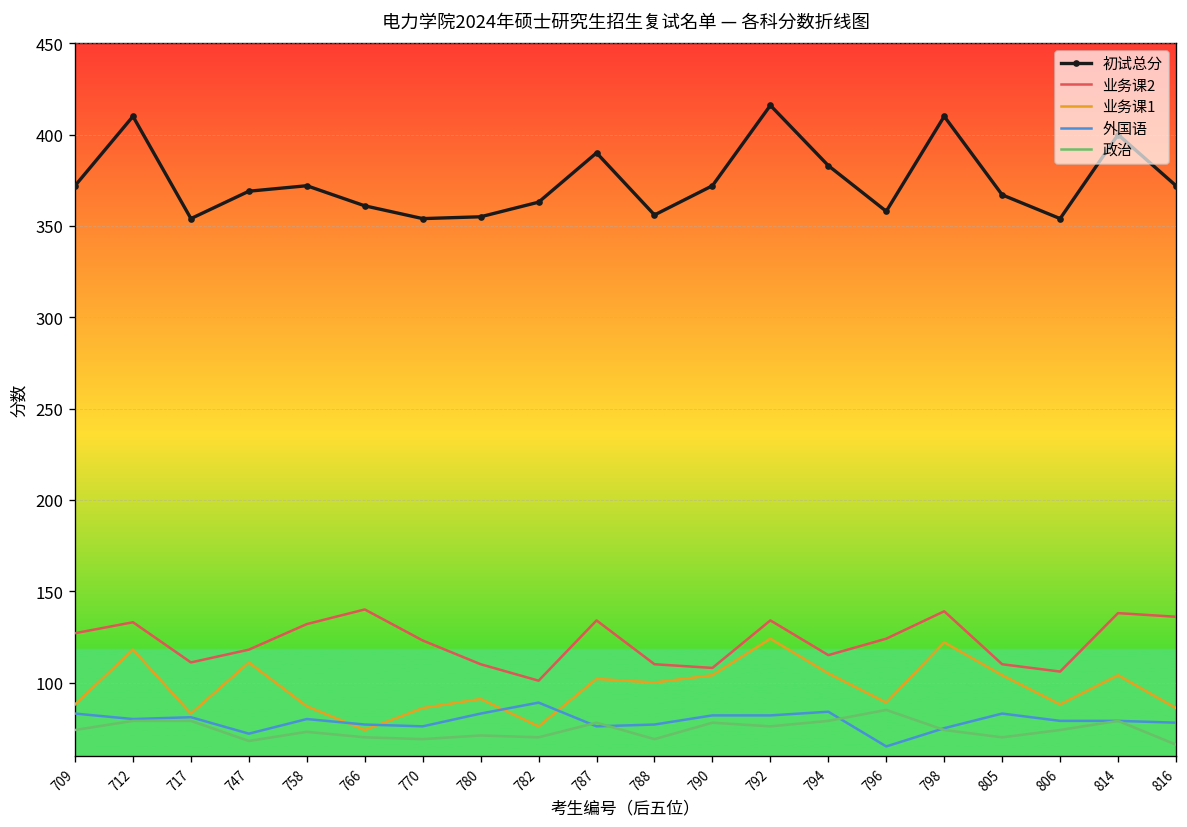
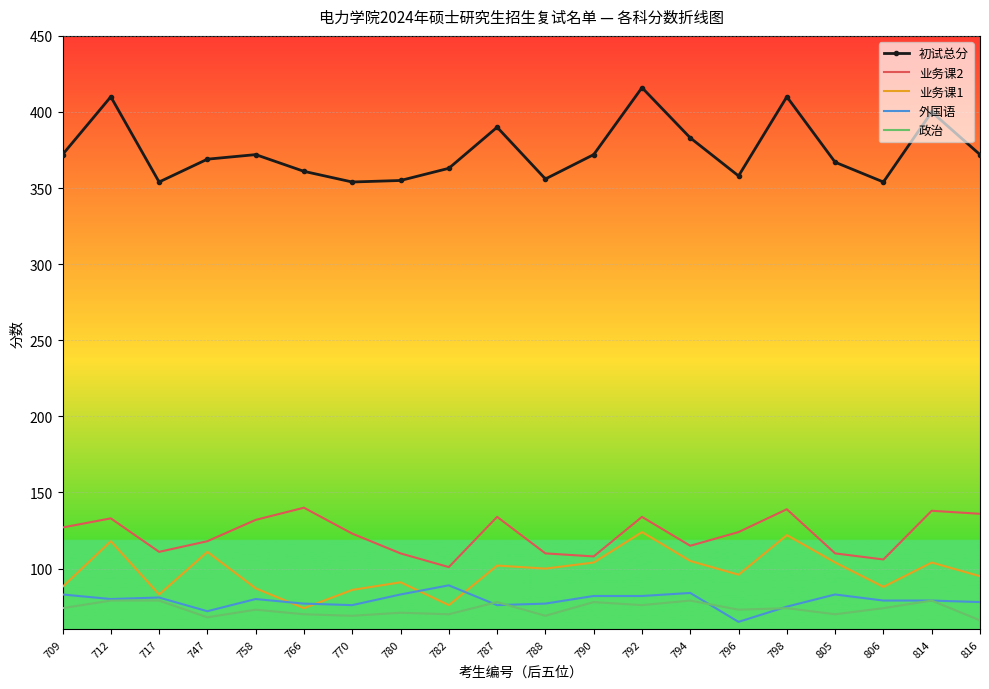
业务课1, 796: 89 -> 96
政治, 796: 85 -> 73
业务课1, 816: 86 -> 95
